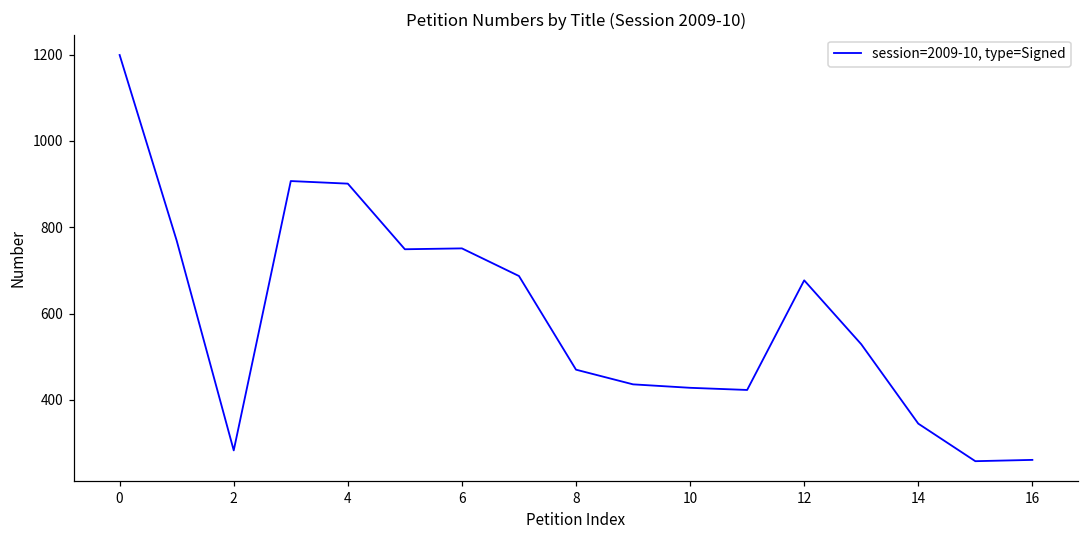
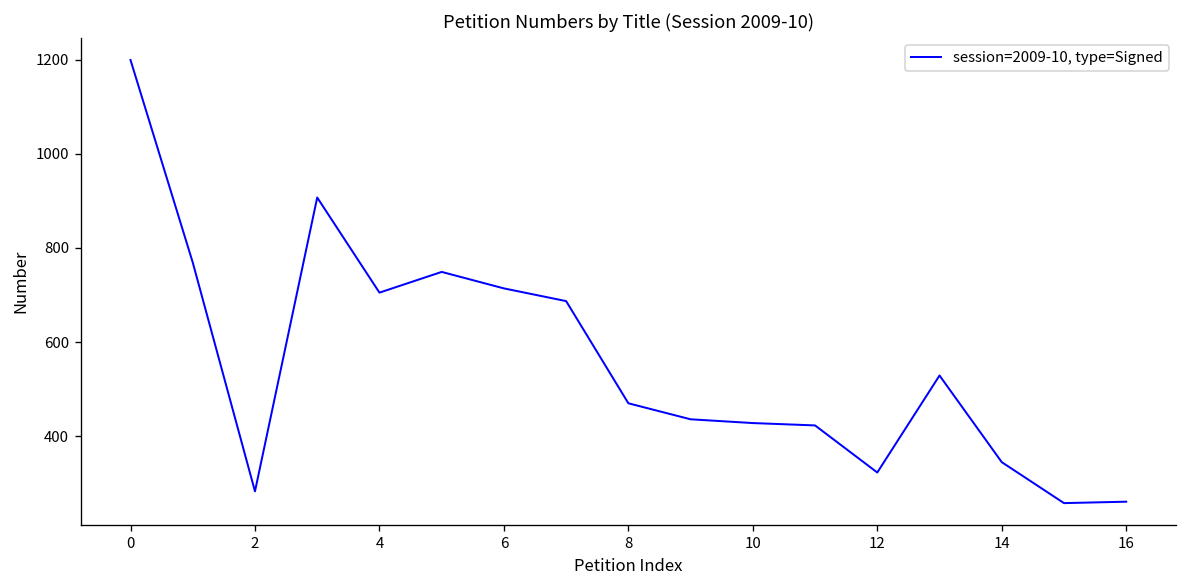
4: 900 -> 710
6: 750 -> 710
12: 680 -> 320
